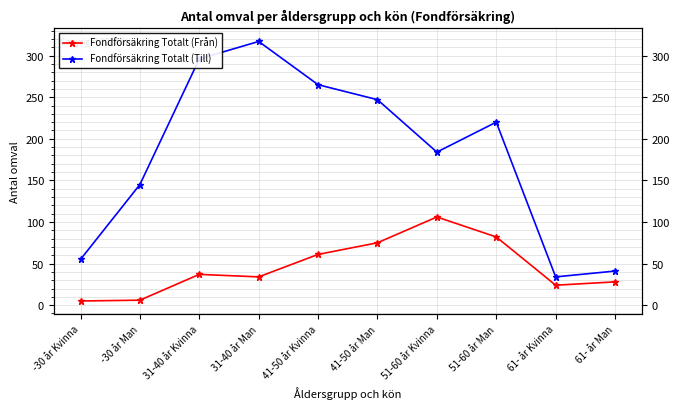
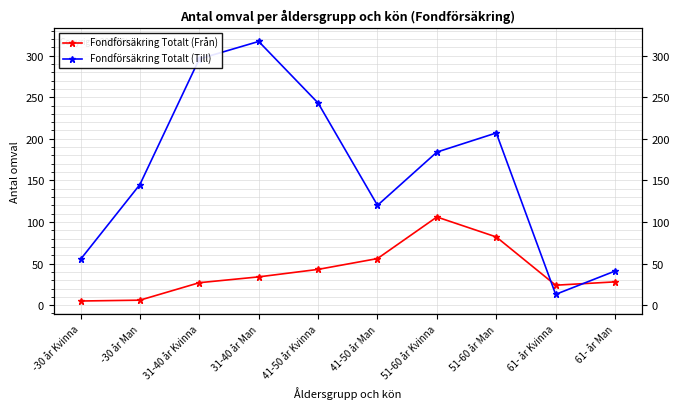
Fondförsäkring Totalt (Från), 31-40 år Kvinna: 40 -> 30
Fondförsäkring Totalt (Från), 41-50 år Kvinna: 60 -> 40
Fondförsäkring Totalt (Till), 41-50 år Kvinna: 270 -> 240
Fondförsäkring Totalt (Från), 41-50 år Man: 80 -> 60
Fondförsäkring Totalt (Till), 41-50 år Man: 250 -> 120
Fondförsäkring Totalt (Till), 51-60 år Man: 220 -> 210
Fondförsäkring Totalt (Till), 61- år Kvinna: 30 -> 10
